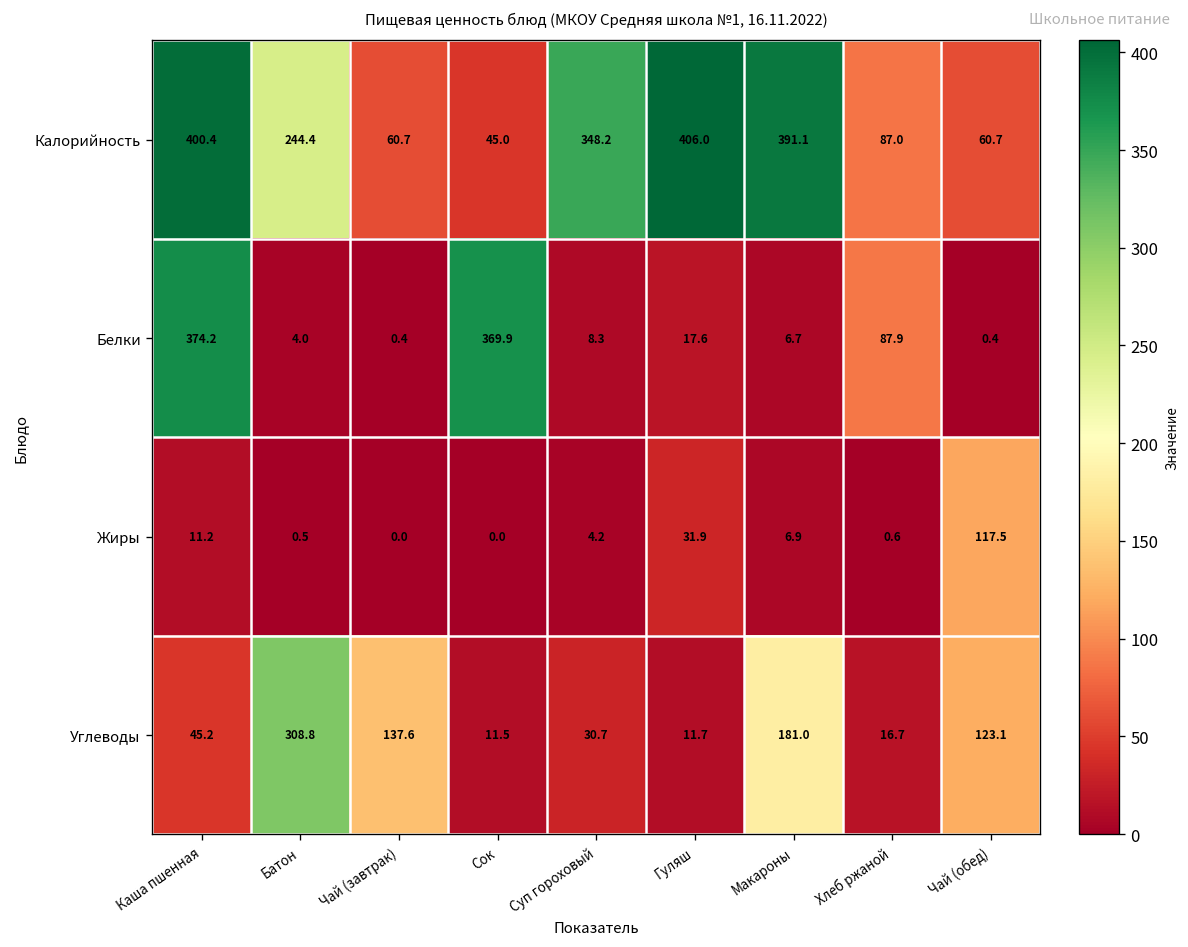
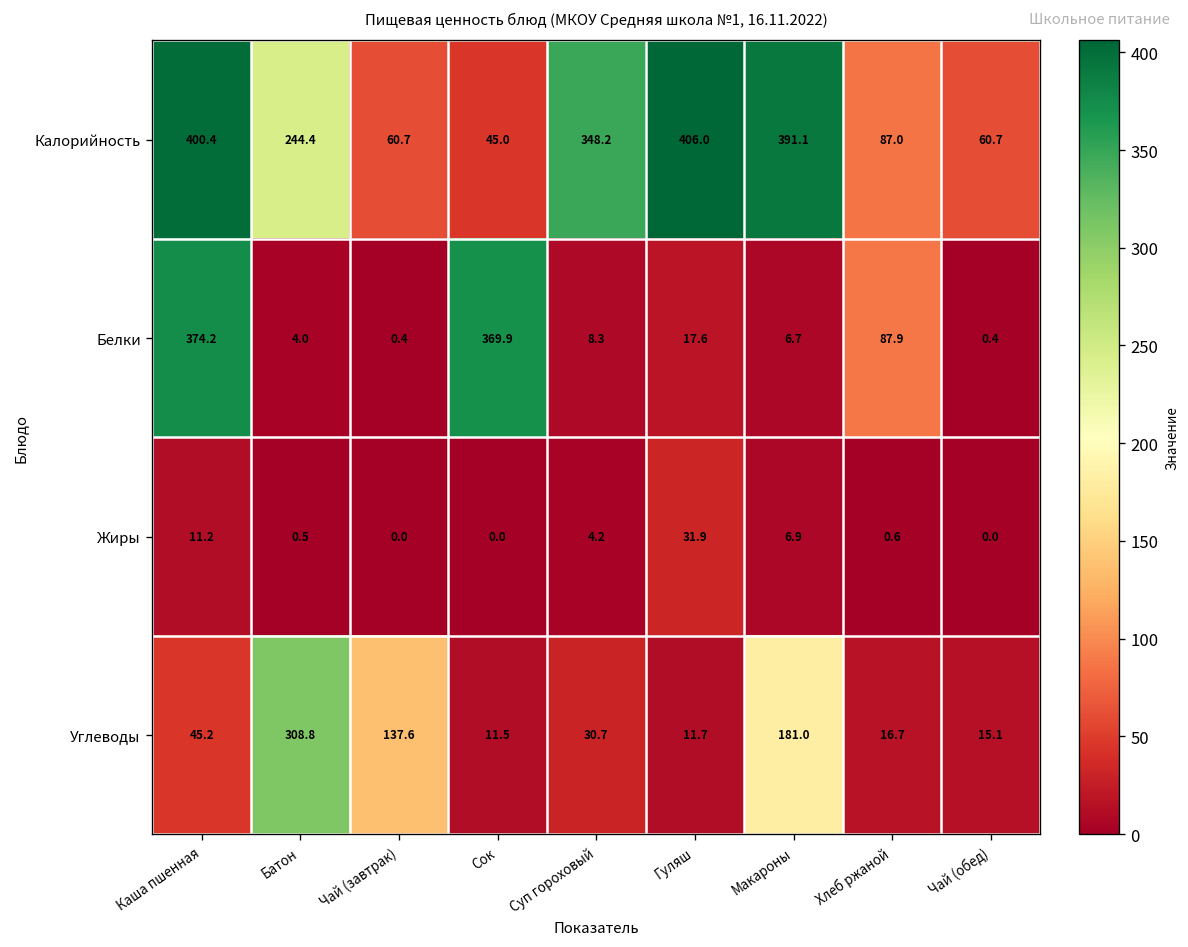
Жиры, Чай (обед): 117.5 -> 0.0
Углеводы, Чай (обед): 123.1 -> 15.1
